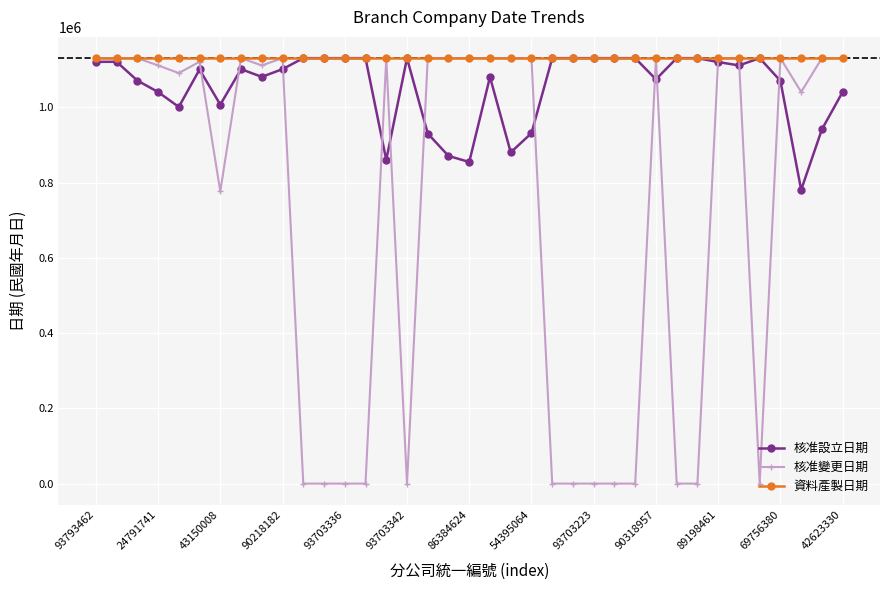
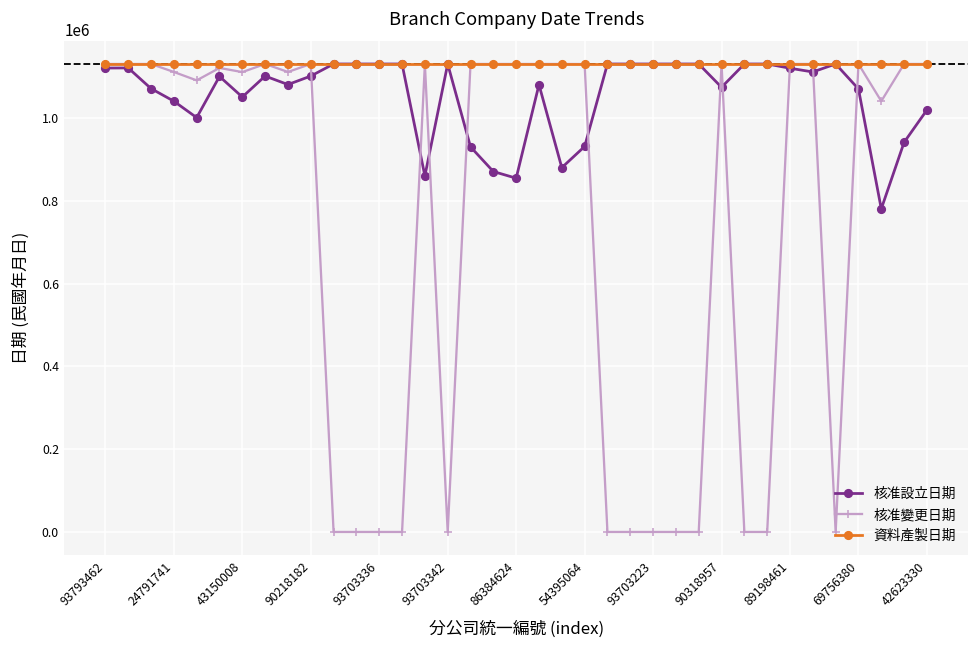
核准設立日期, 43150008: 1010000 -> 1050000
核准變更日期, 43150008: 780000 -> 1110000
核准設立日期, 42623330: 1040000 -> 1020000
